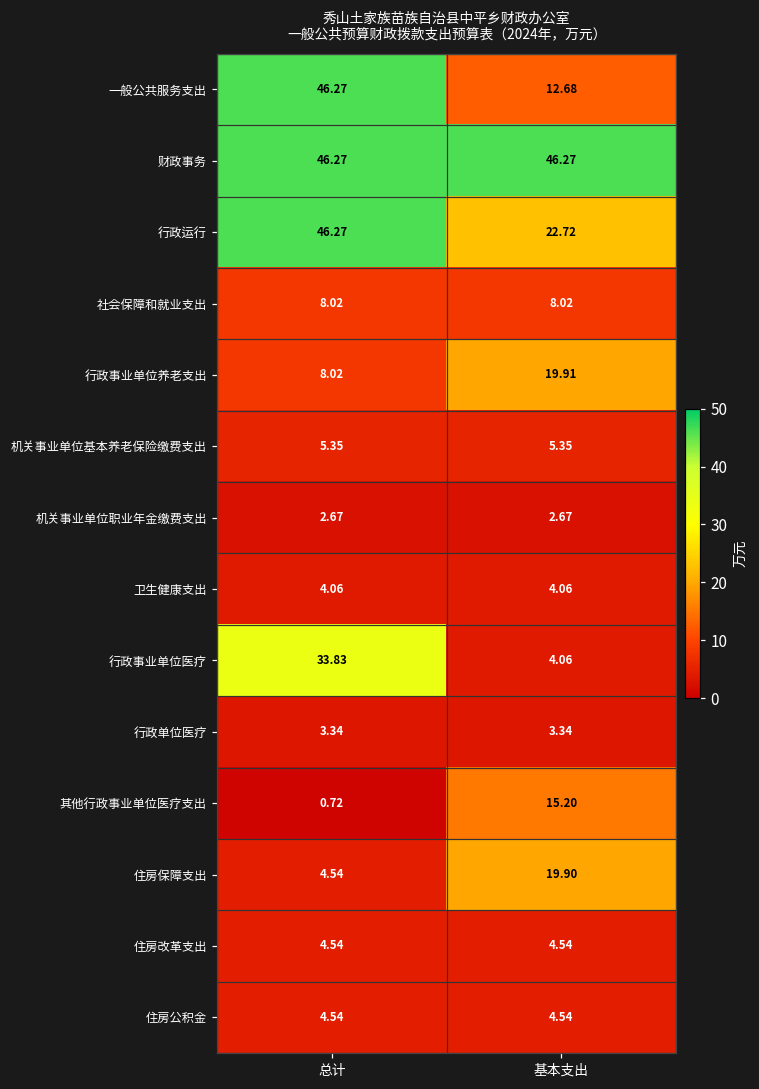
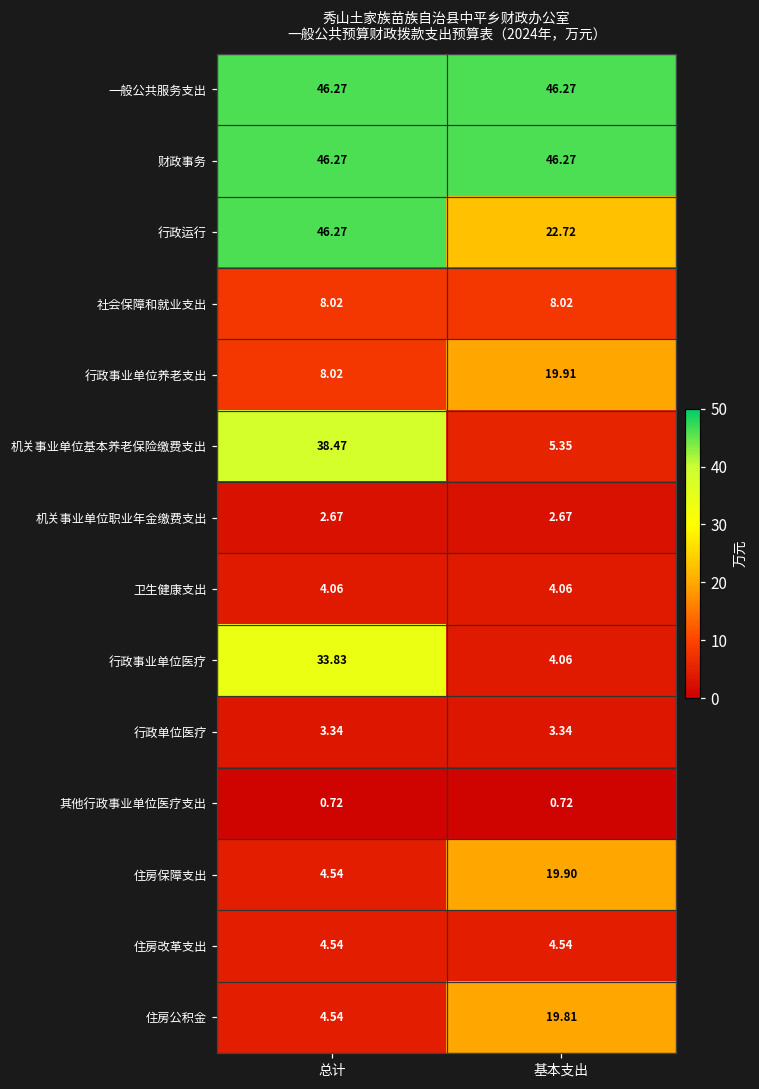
一般公共服务支出, 基本支出: 12.68 -> 46.27
机关事业单位基本养老保险缴费支出, 总计: 5.35 -> 38.47
其他行政事业单位医疗支出, 基本支出: 15.20 -> 0.72
住房公积金, 基本支出: 4.54 -> 19.81
